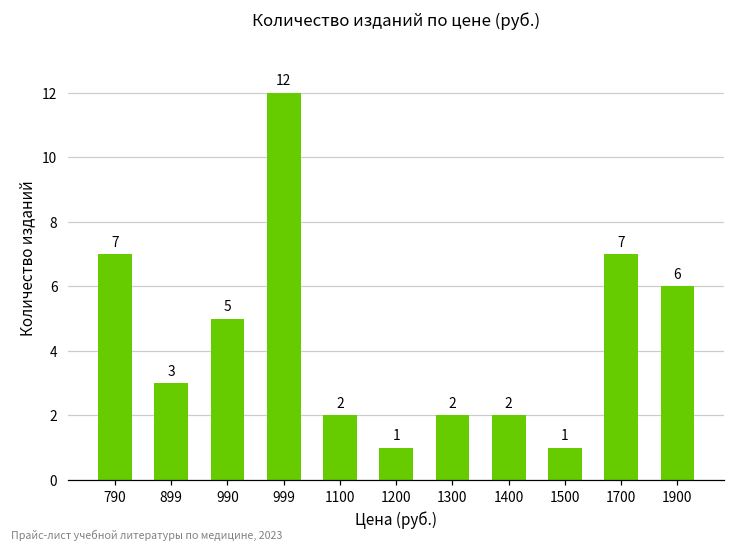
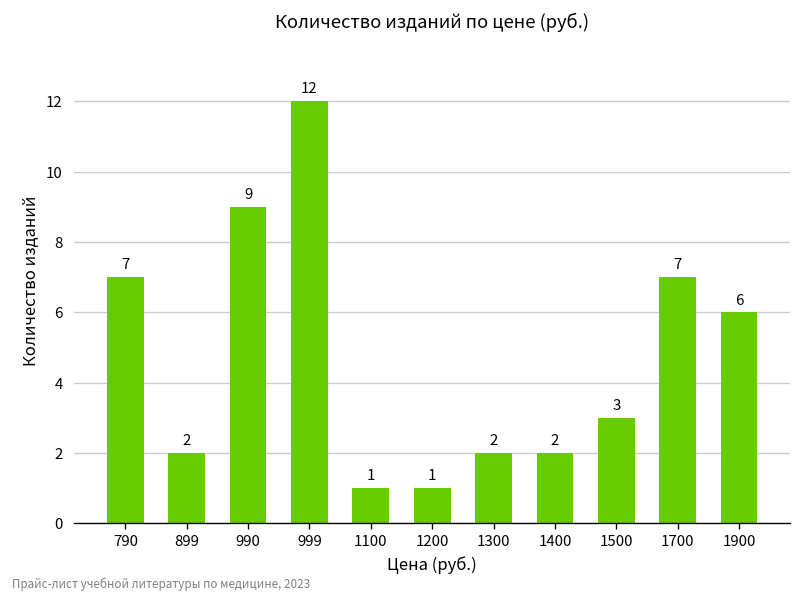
899: 3 -> 2
990: 5 -> 9
1100: 2 -> 1
1500: 1 -> 3
